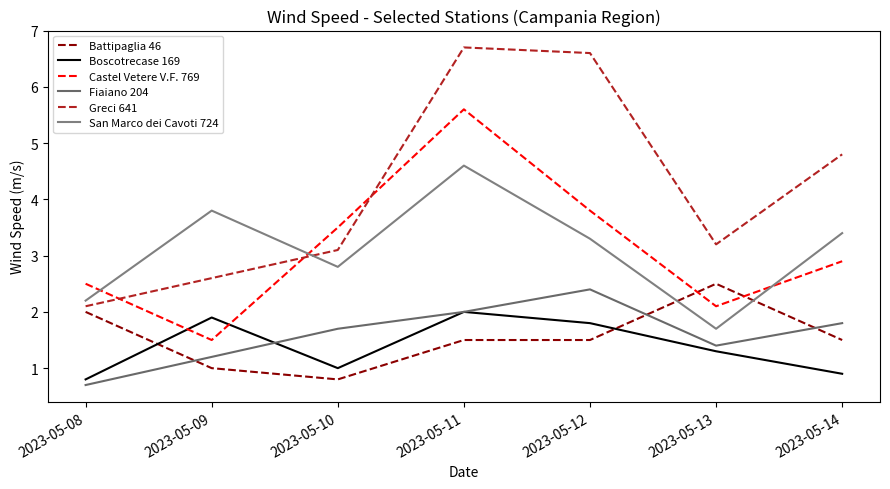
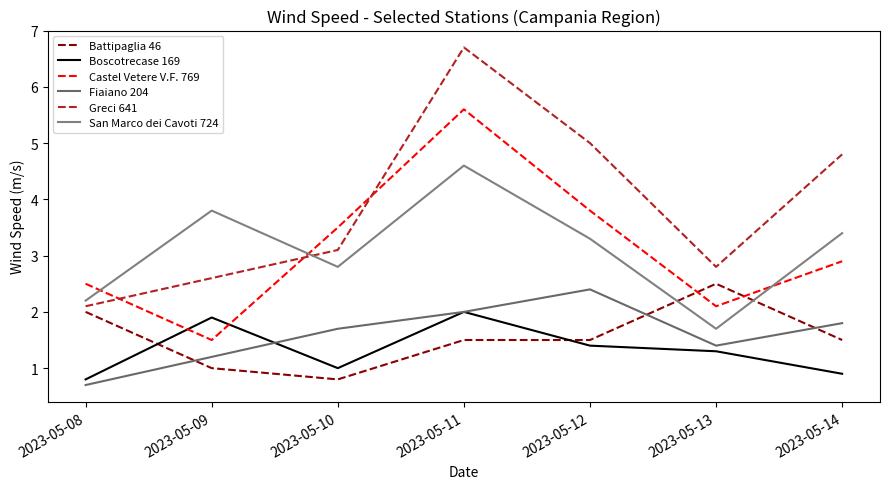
Boscotrecase 169, 2023-05-12: 1.8 -> 1.4
Greci 641, 2023-05-12: 6.6 -> 5.0
Greci 641, 2023-05-13: 3.2 -> 2.8
